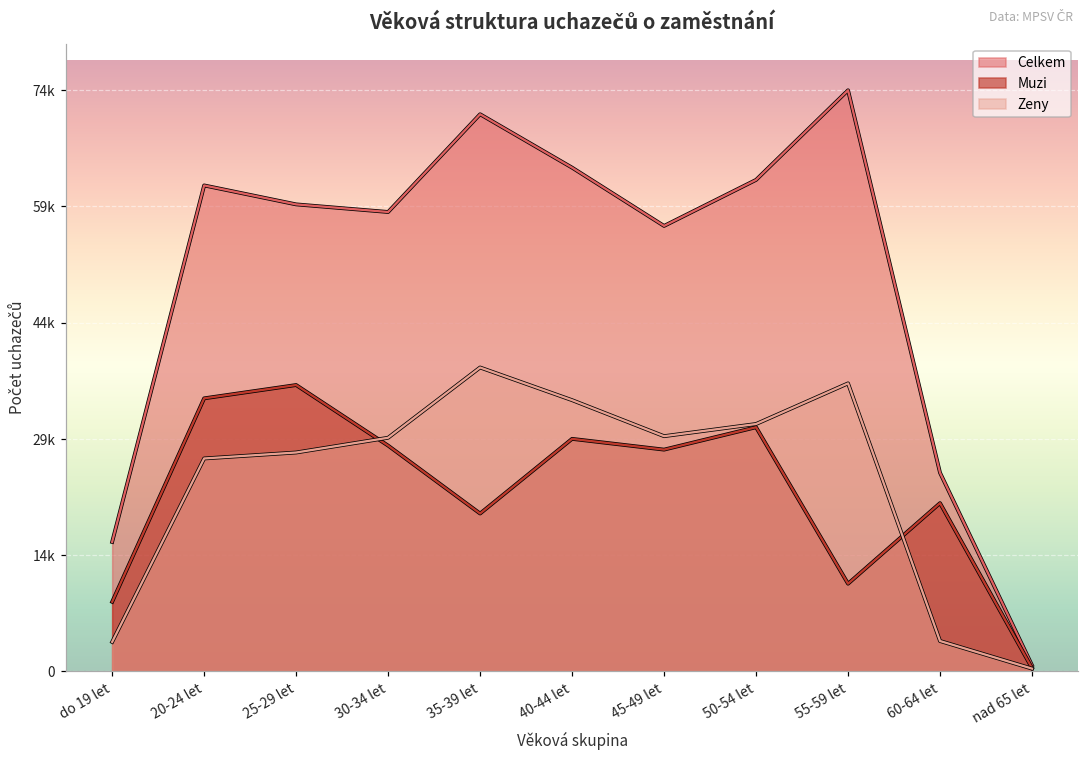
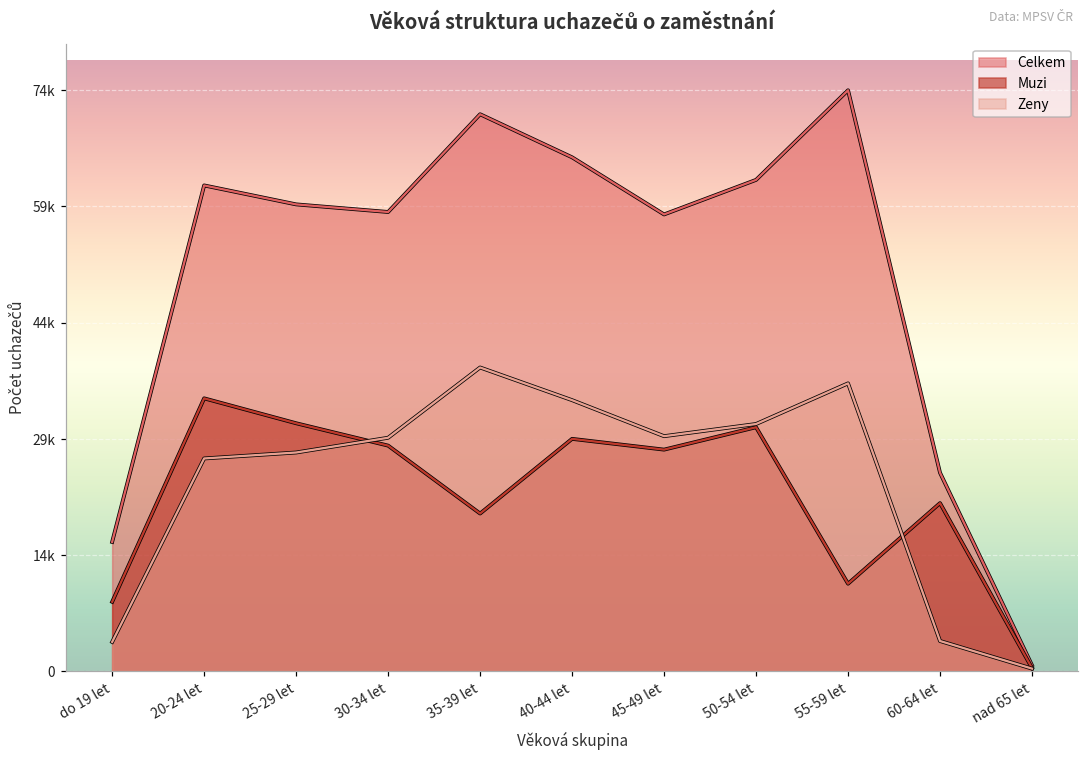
Muzi, 25-29 let: 37000 -> 32000
Celkem, 40-44 let: 65000 -> 66000
Celkem, 45-49 let: 57000 -> 59000
